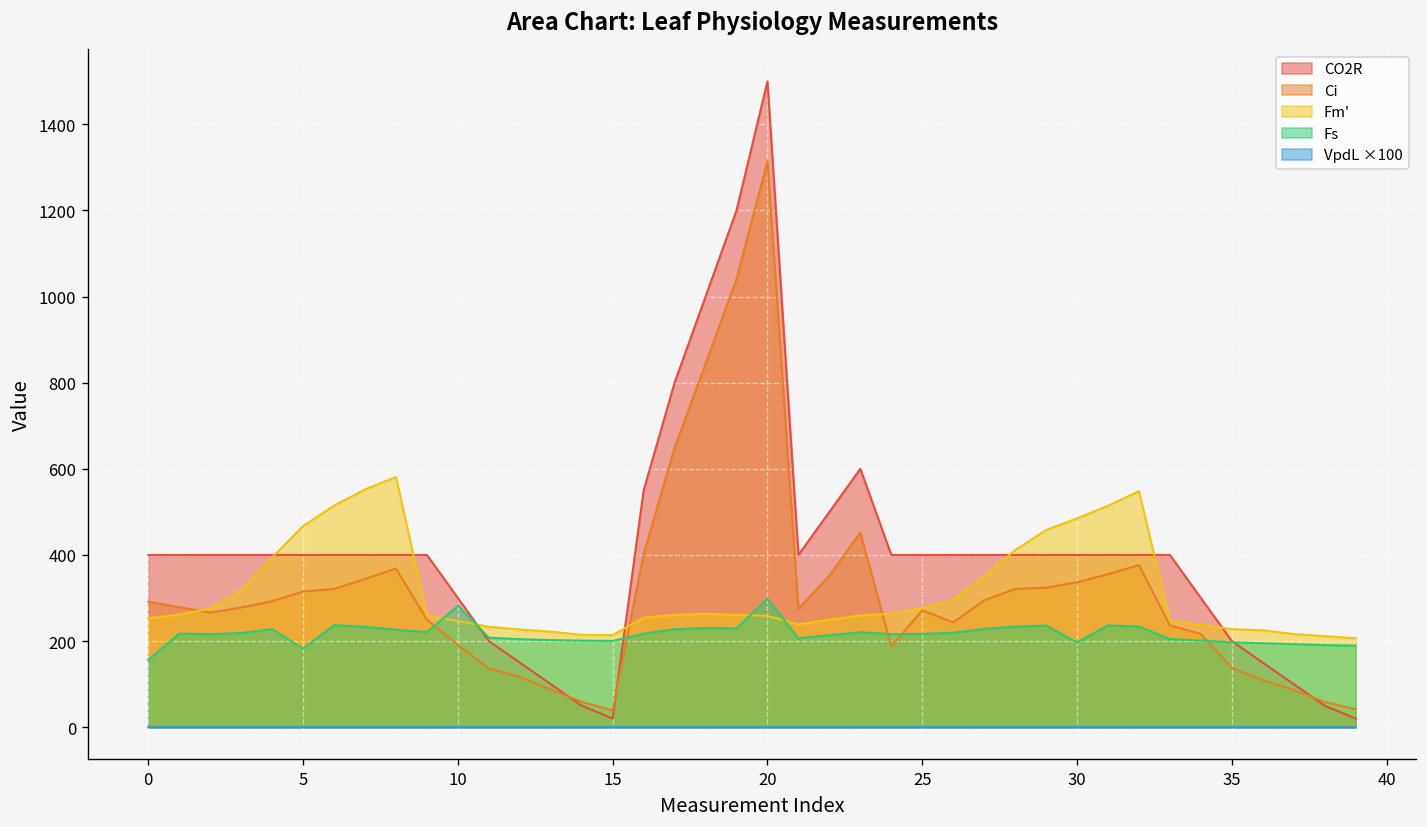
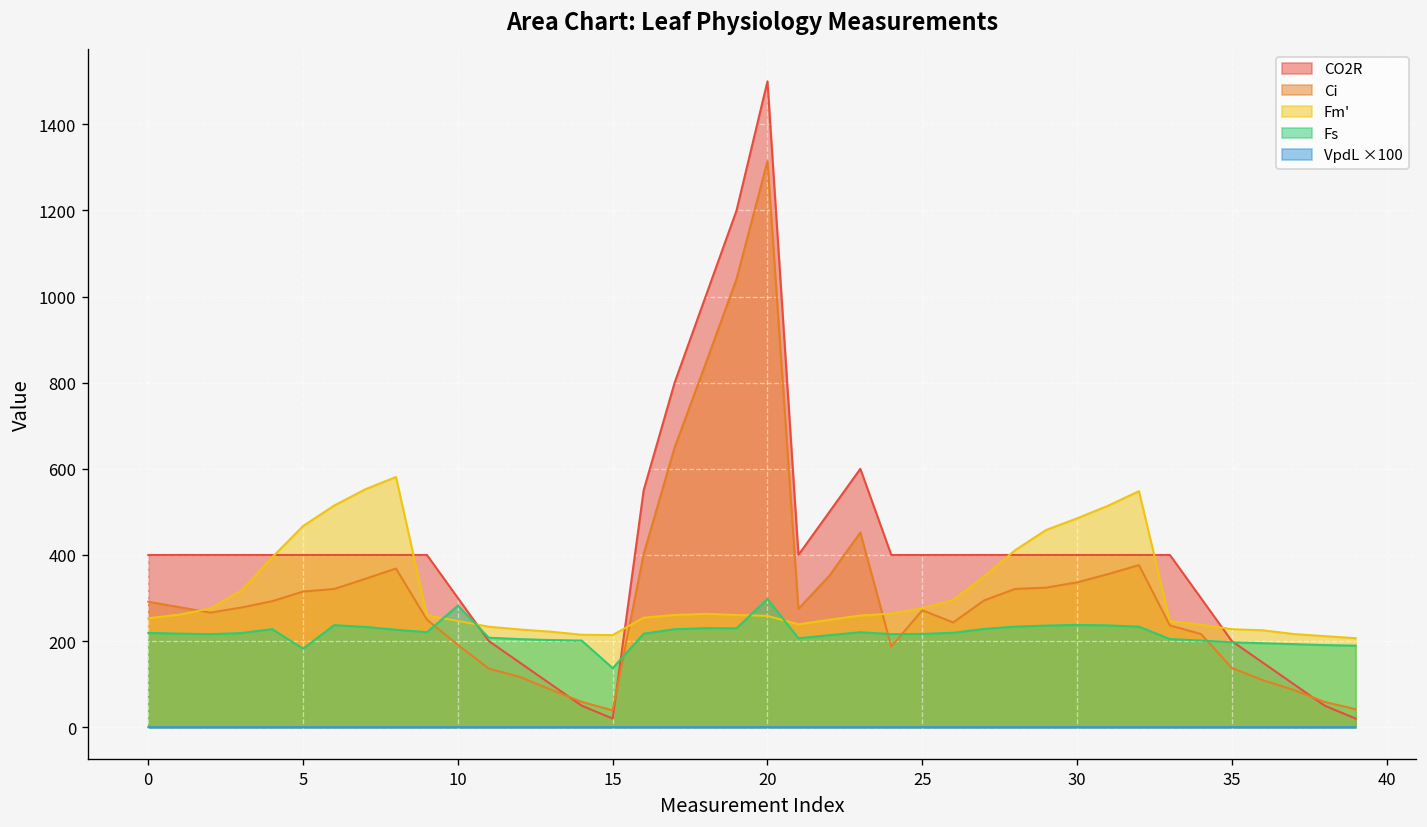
Fs, 0: 160 -> 220
Fs, 15: 200 -> 140
Fs, 30: 200 -> 240
